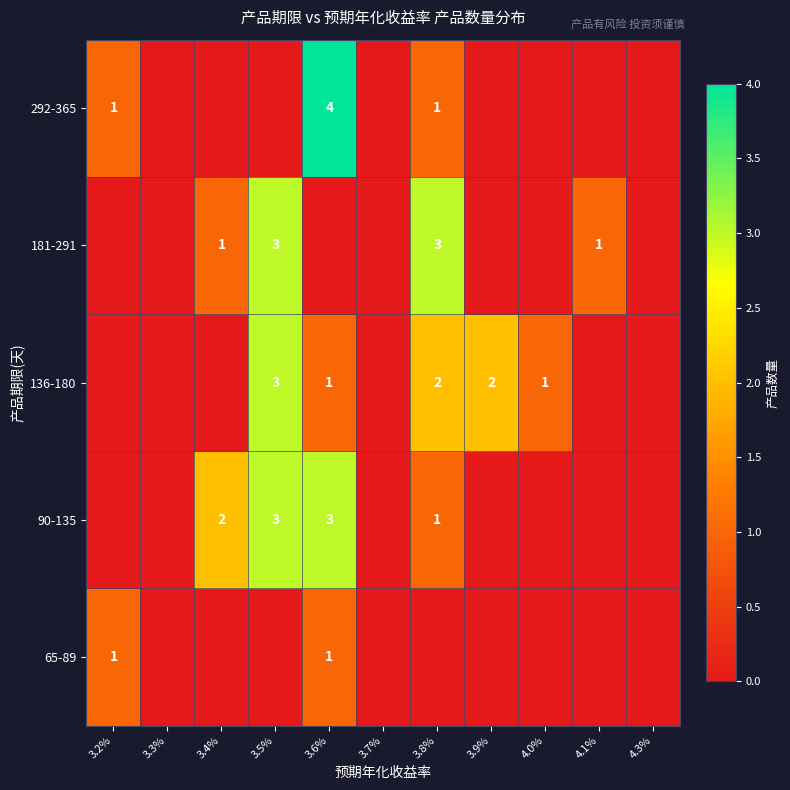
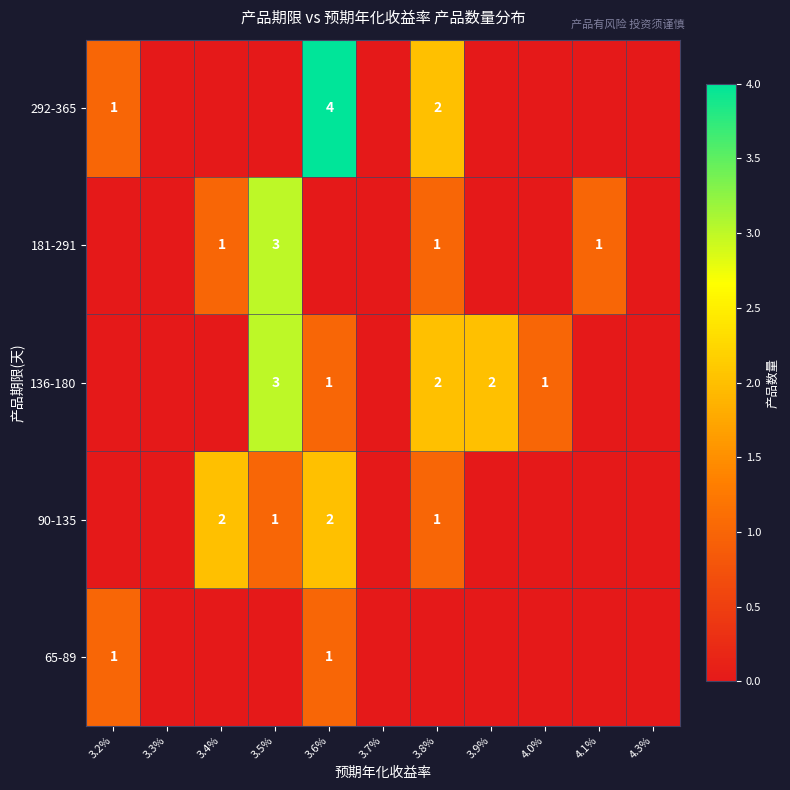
292-365, 3.8%: 1 -> 2
181-291, 3.8%: 3 -> 1
90-135, 3.5%: 3 -> 1
90-135, 3.6%: 3 -> 2
